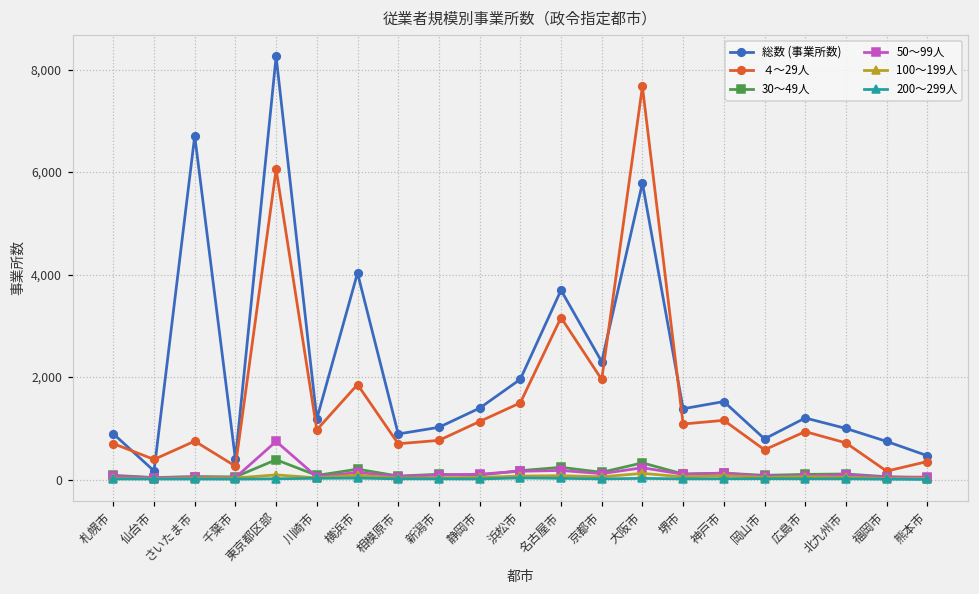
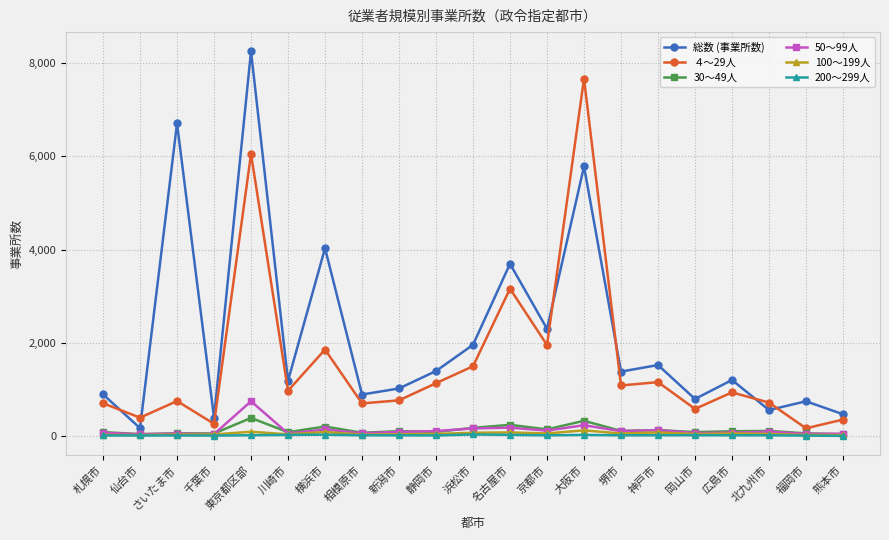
総数 (事業所数), 北九州市: 1,000 -> 600
